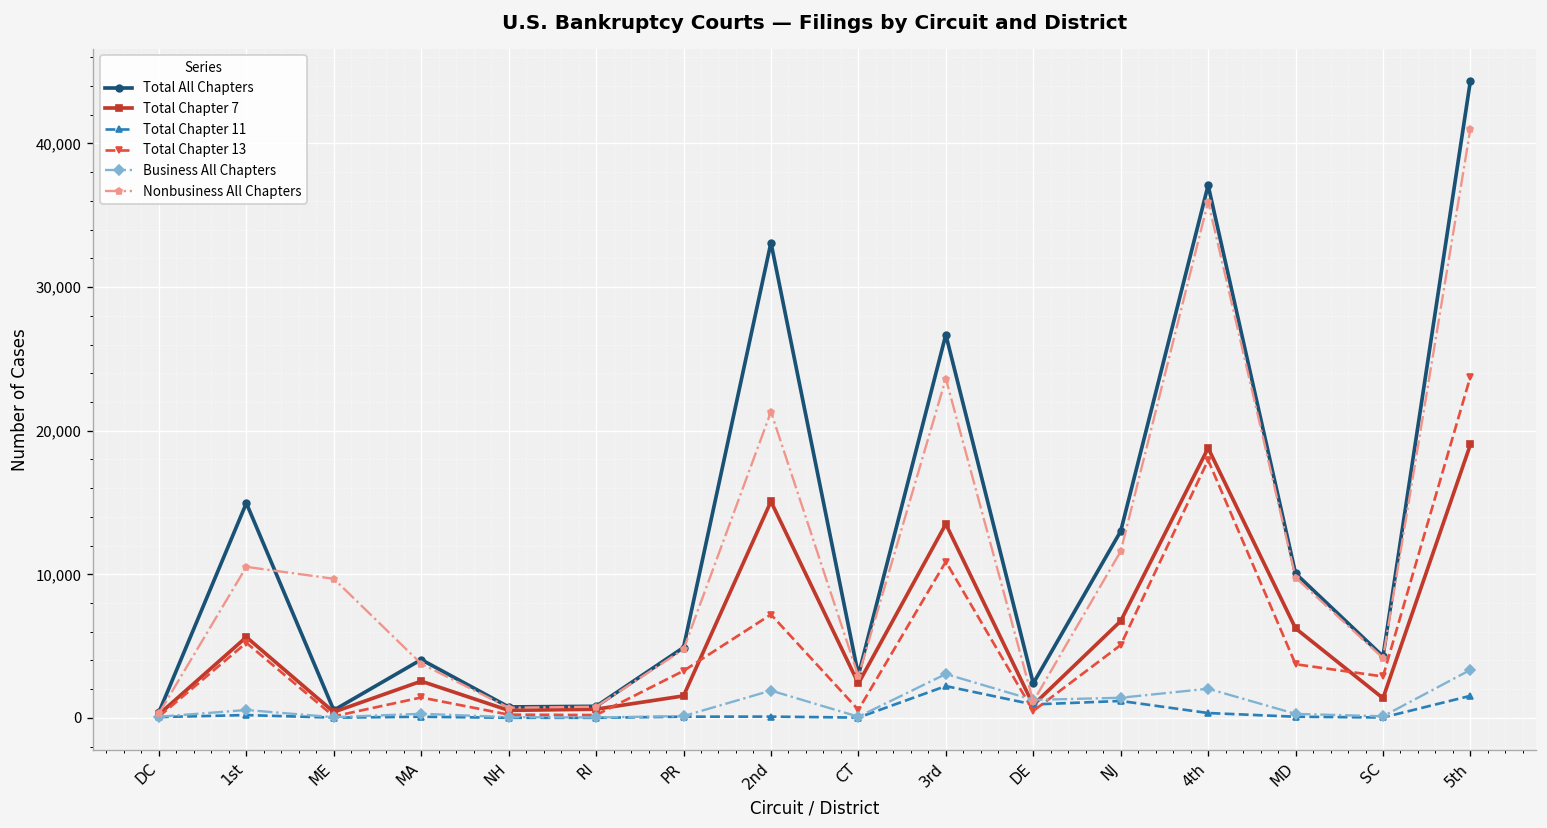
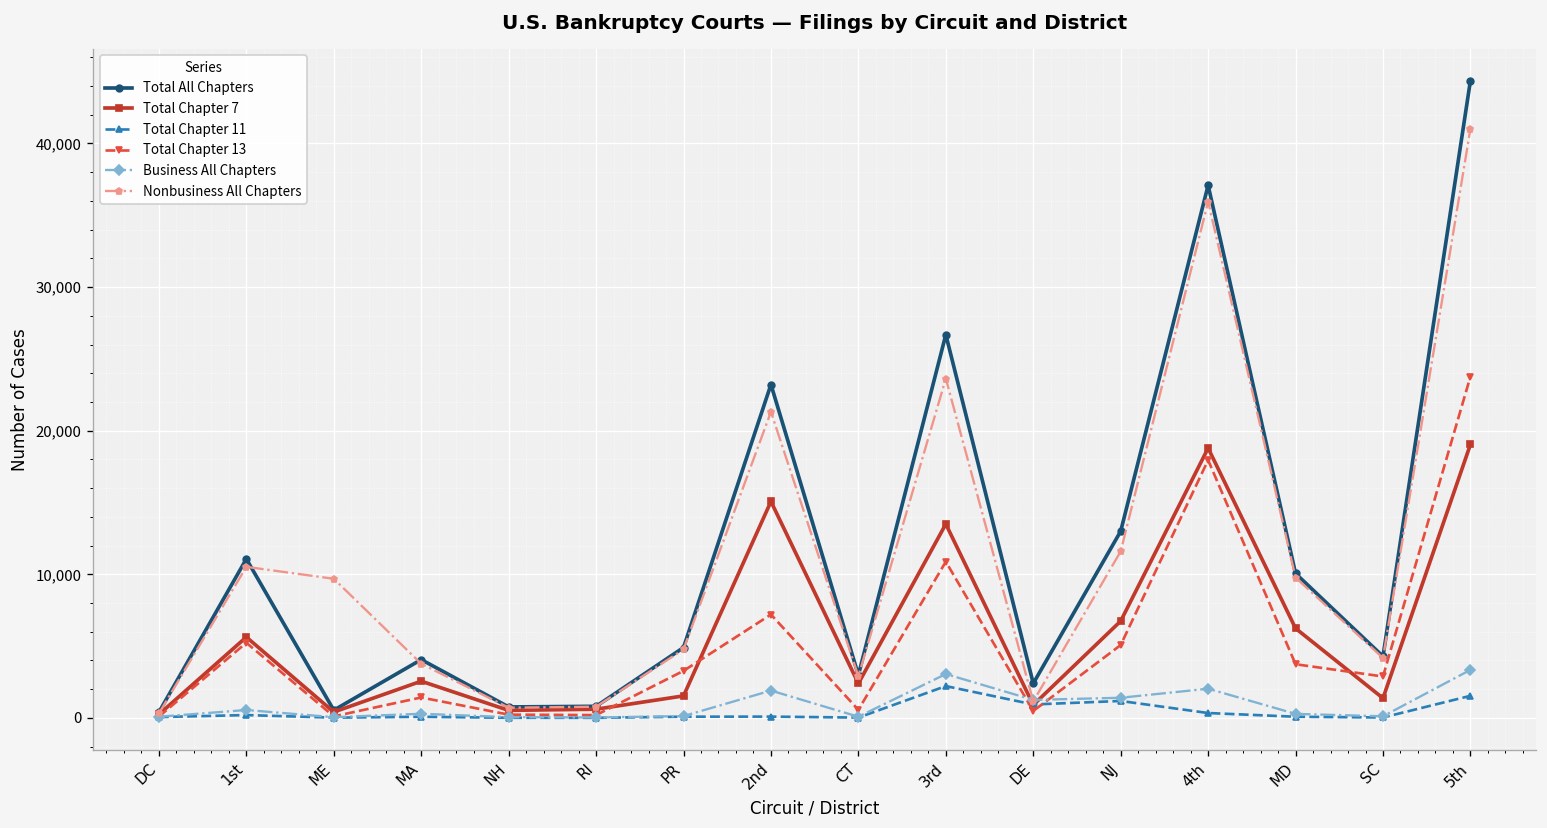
Total All Chapters, 1st: 15,000 -> 11,100
Total All Chapters, 2nd: 33,100 -> 23,200
